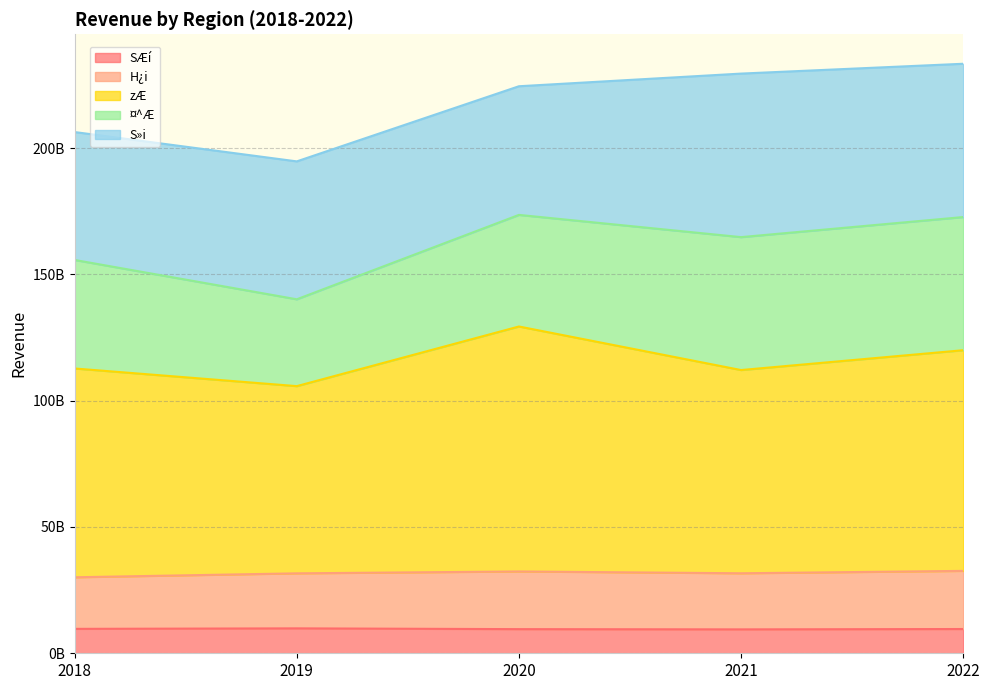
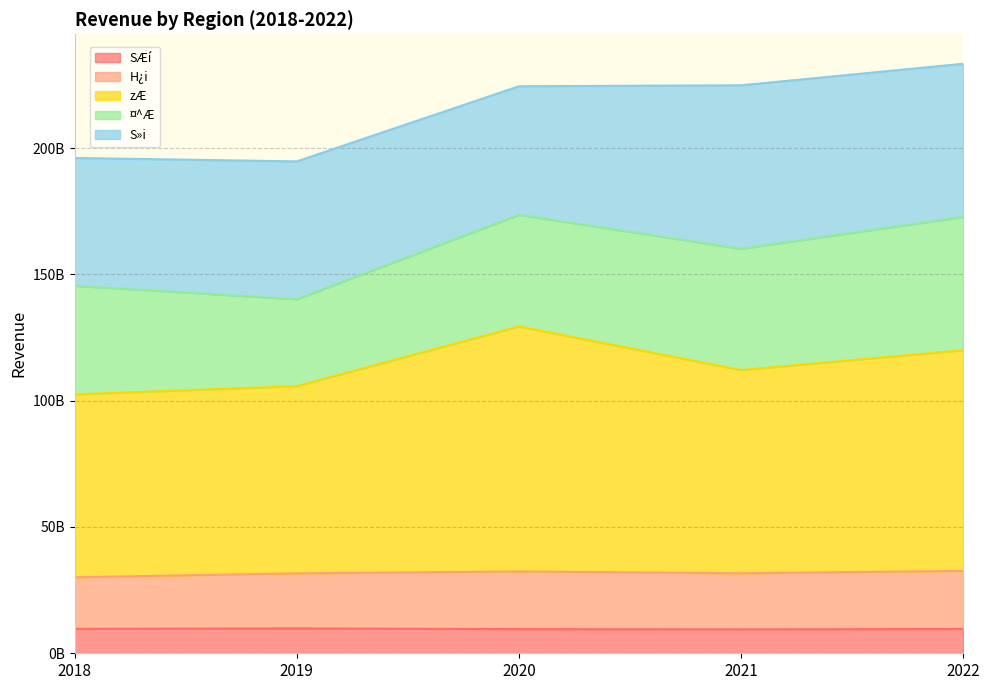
zÆ, 2018: 83000000000 -> 72000000000
¤^Æ, 2021: 53000000000 -> 48000000000
